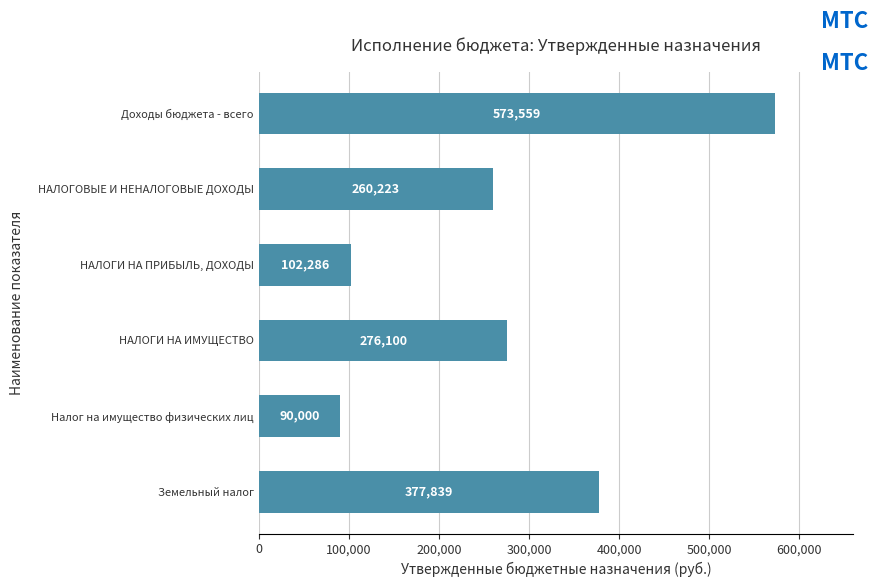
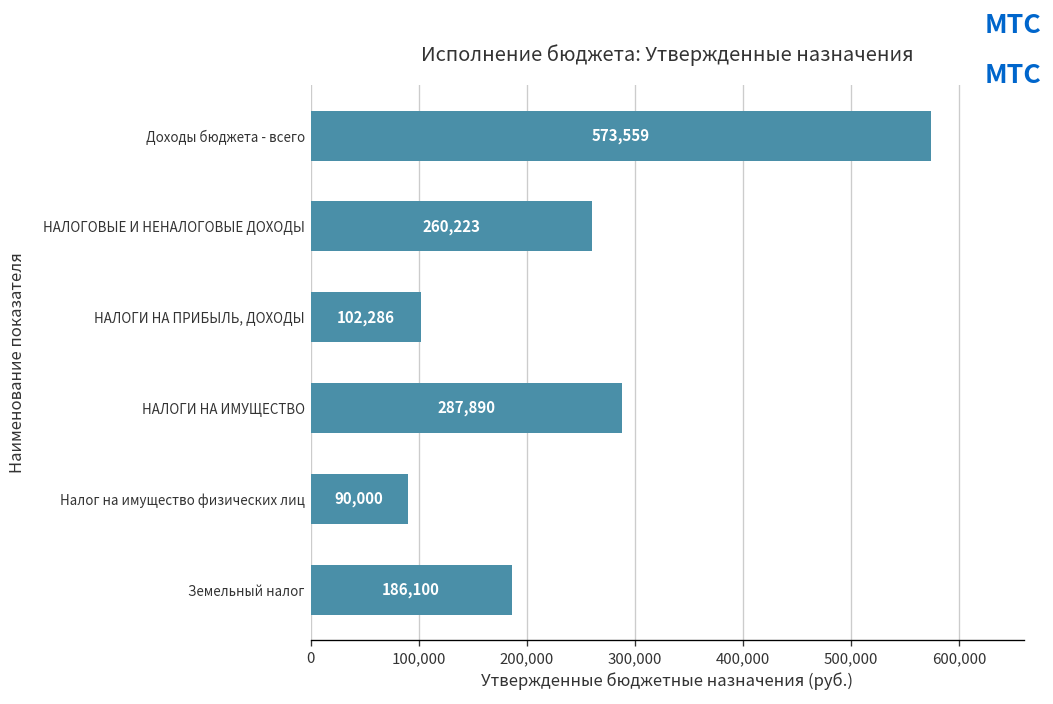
НАЛОГИ НА ИМУЩЕСТВО: 276,100 -> 287,890
Земельный налог: 377,839 -> 186,100
